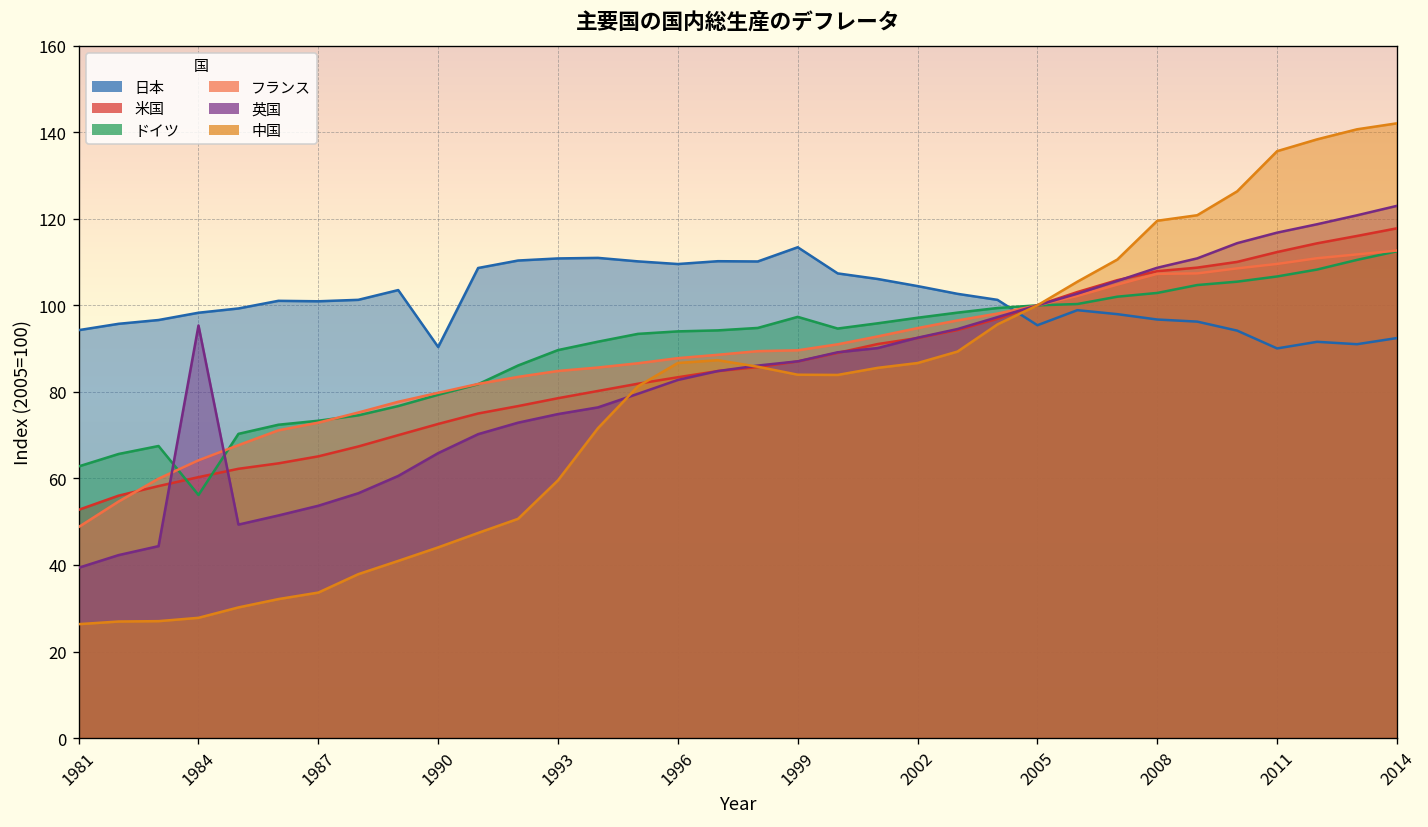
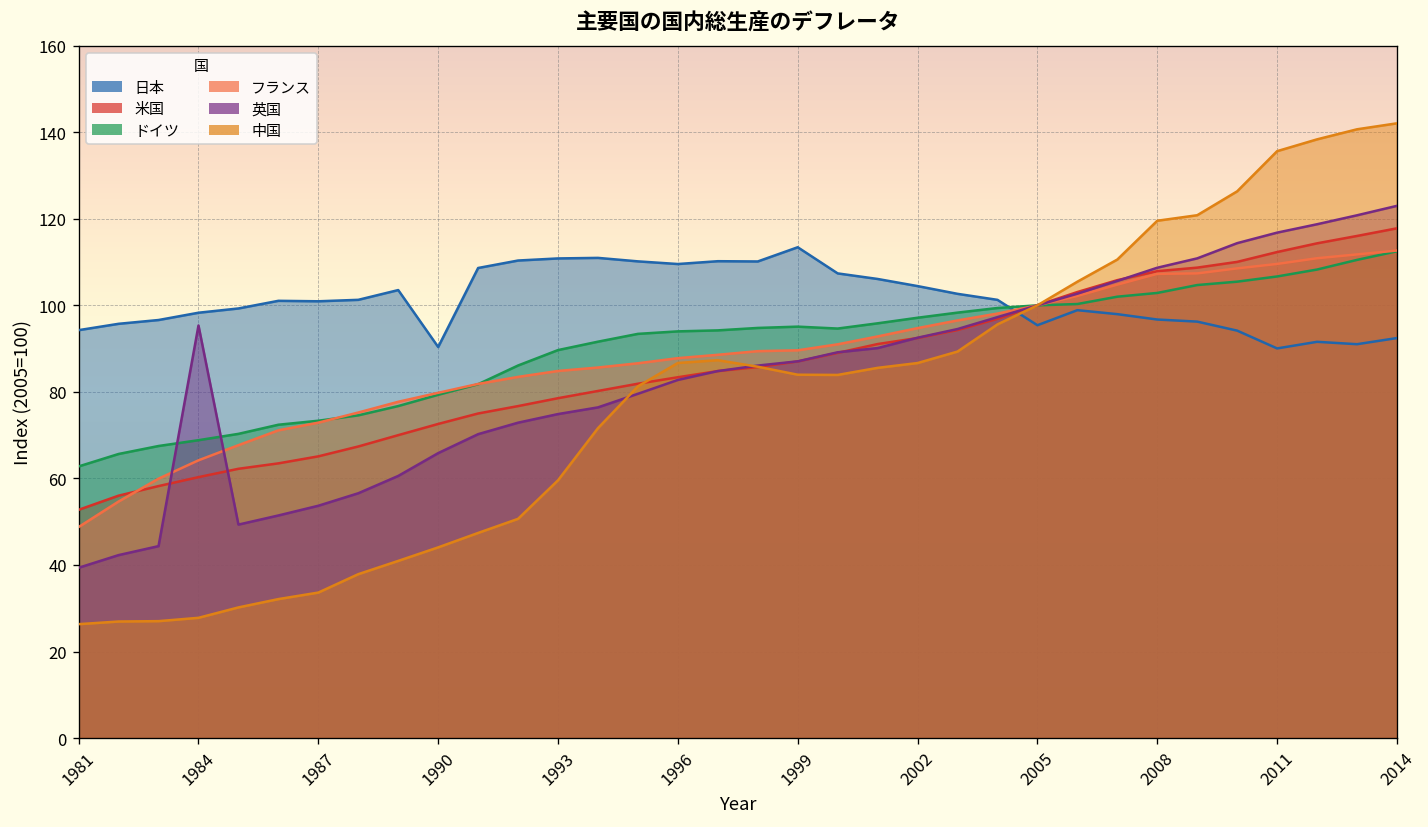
ドイツ, 1984: 56 -> 69
ドイツ, 1999: 97 -> 95
